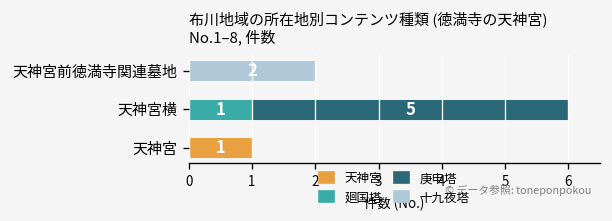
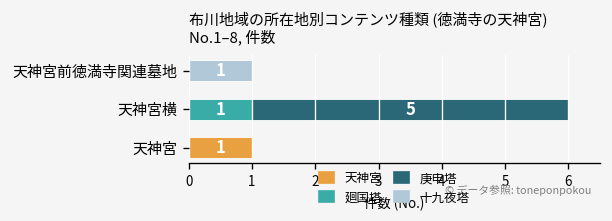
十九夜塔, 天神宮前徳満寺関連墓地: 2 -> 1
